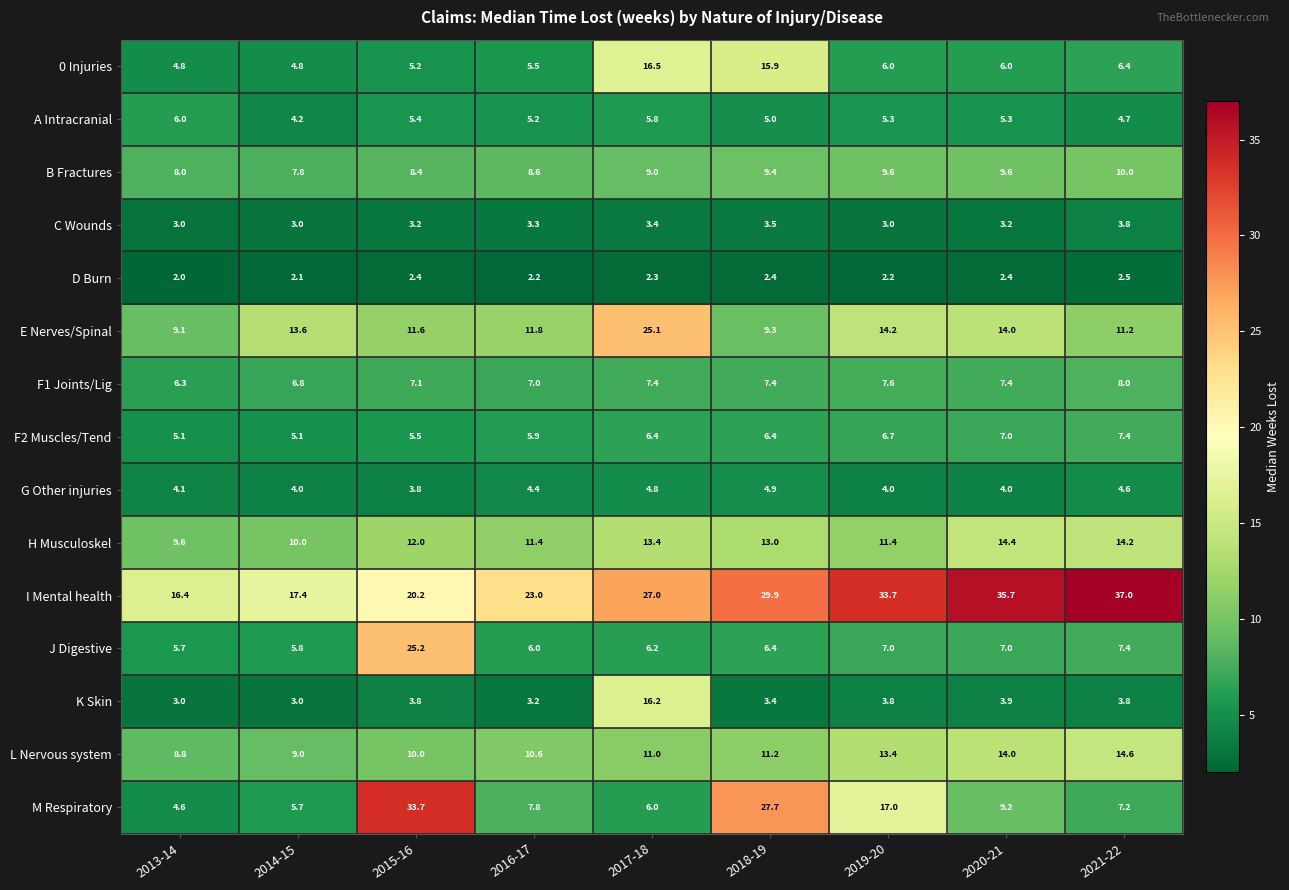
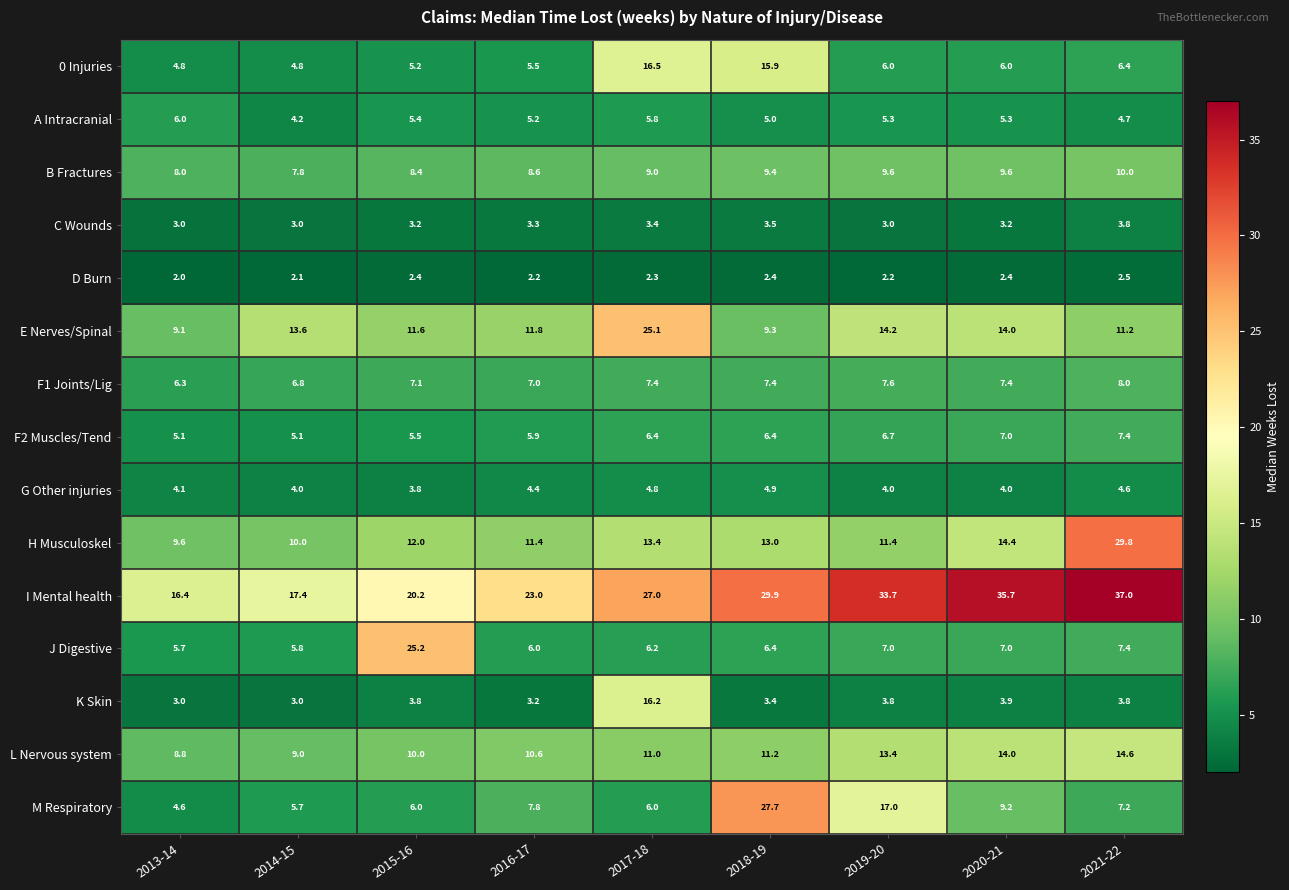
H Musculoskel, 2021-22: 14.2 -> 29.8
M Respiratory, 2015-16: 33.7 -> 6.0
